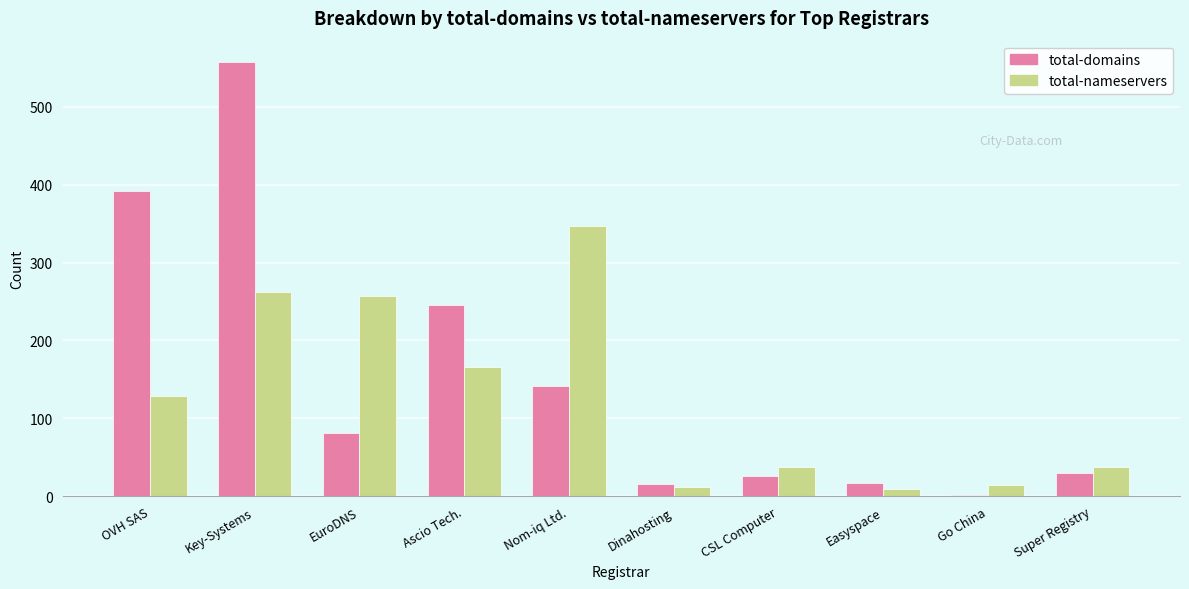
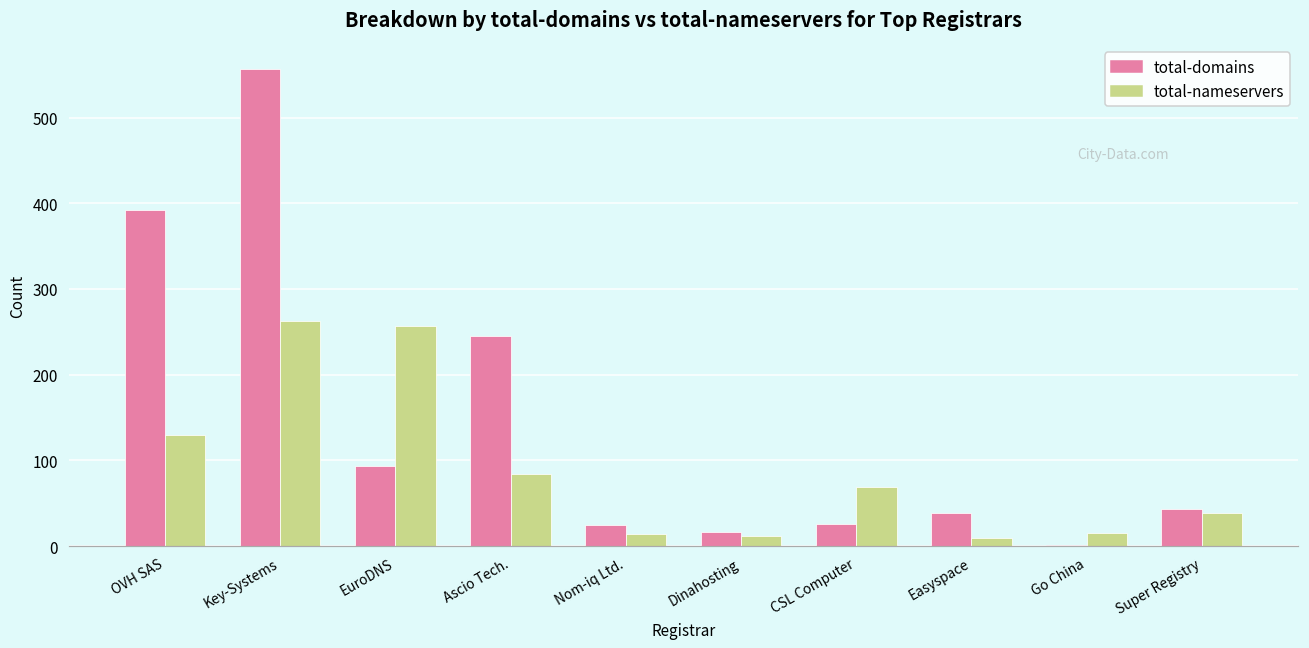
total-domains, EuroDNS: 80 -> 90
total-nameservers, Ascio Tech.: 170 -> 80
total-domains, Nom-iq Ltd.: 140 -> 30
total-nameservers, Nom-iq Ltd.: 350 -> 10
total-nameservers, CSL Computer: 40 -> 70
total-domains, Easyspace: 20 -> 40
total-domains, Super Registry: 30 -> 40
